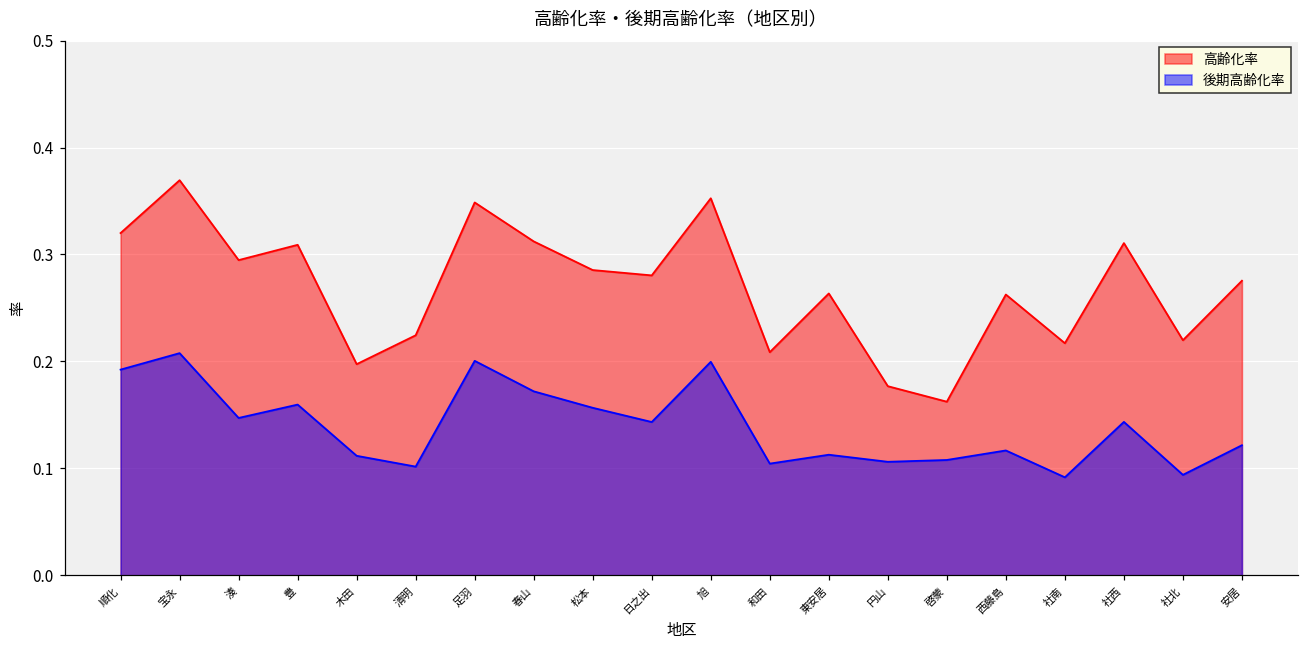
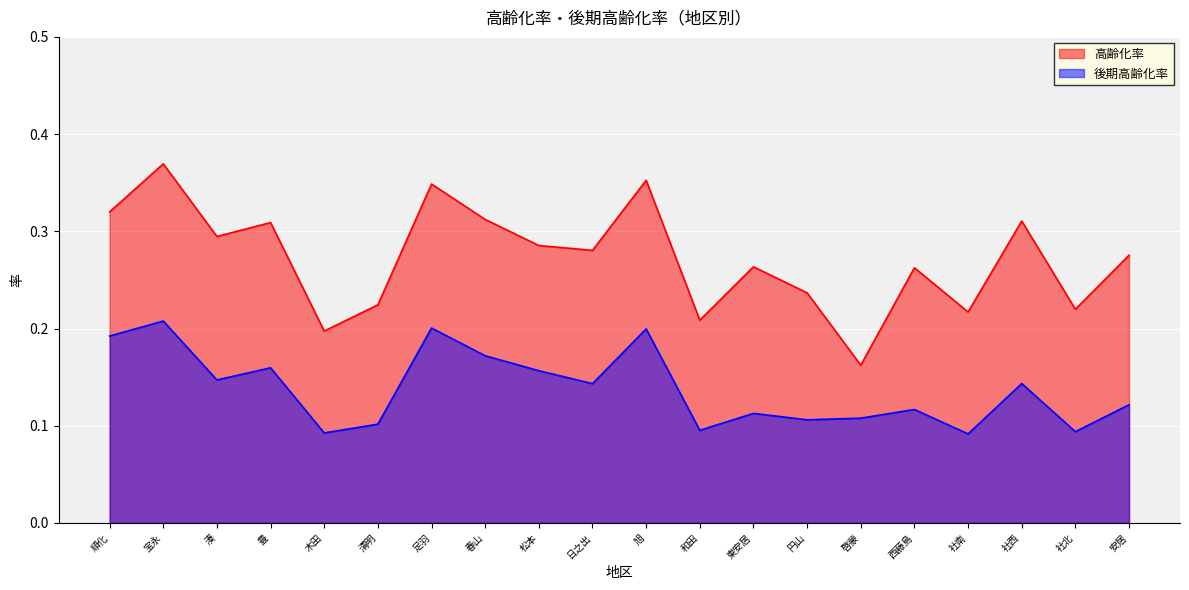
後期高齢化率, 木田: 0.11 -> 0.09
後期高齢化率, 和田: 0.104 -> 0.095
高齢化率, 円山: 0.18 -> 0.24
